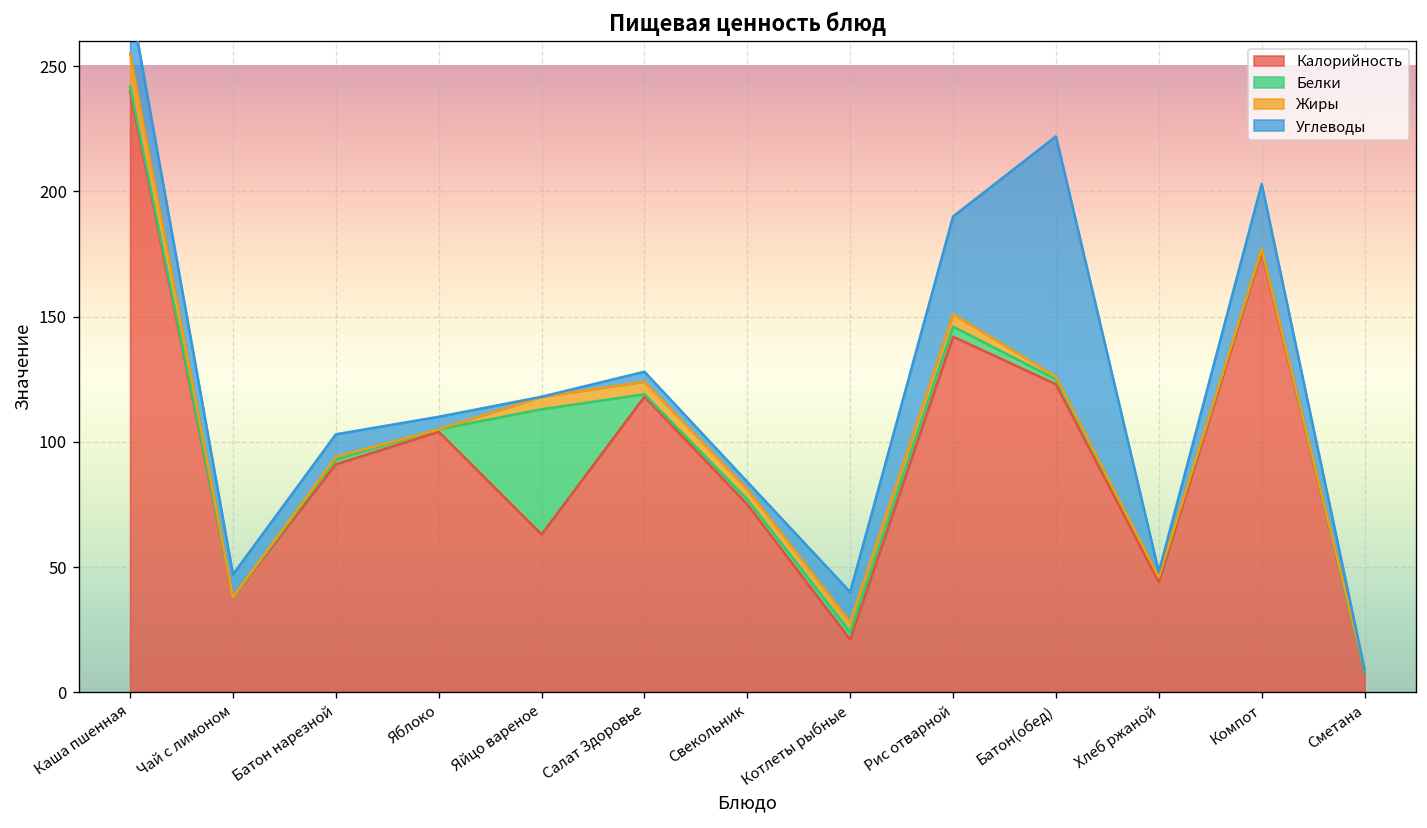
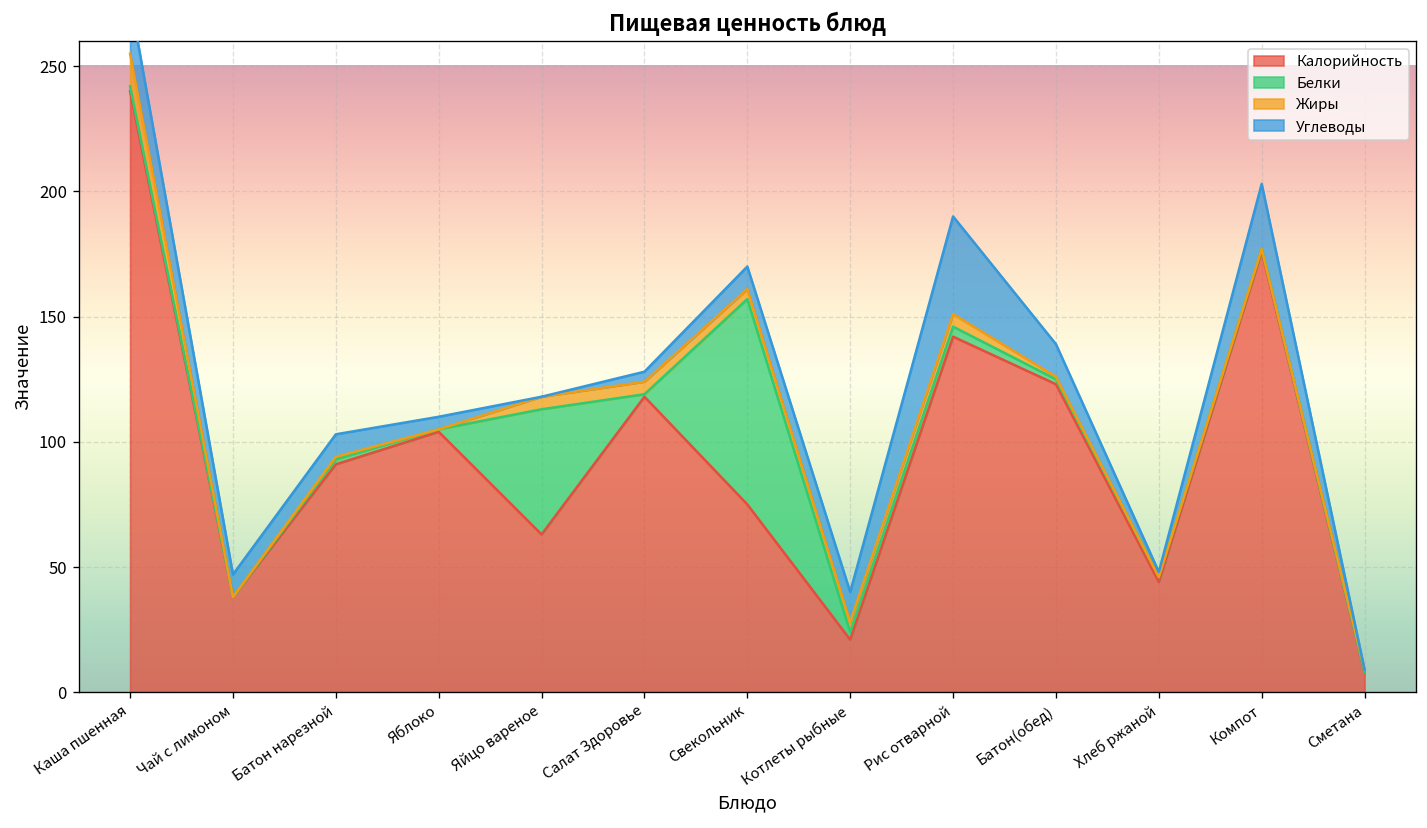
Белки, Свекольник: 2 -> 82
Углеводы, Свекольник: 3 -> 9
Углеводы, Батон(обед): 96 -> 13
